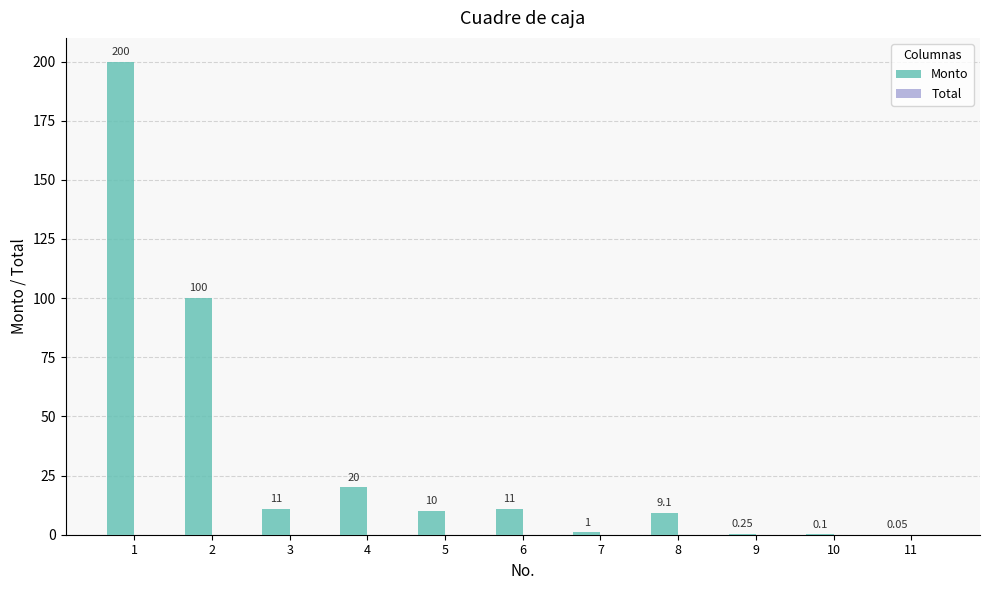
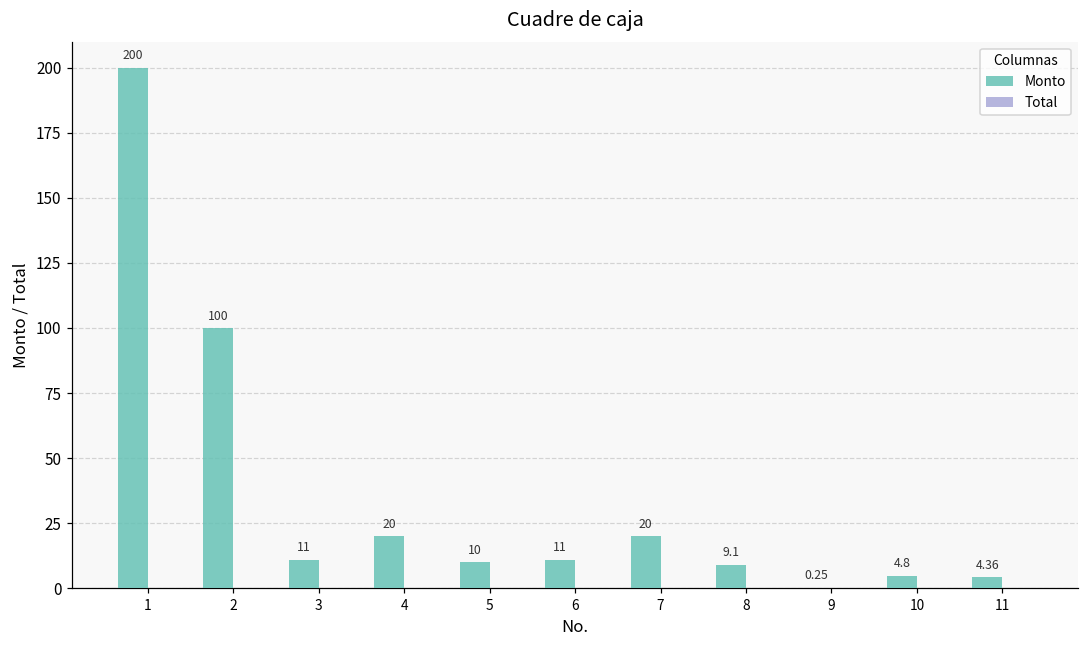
Monto, 7: 1 -> 20
Monto, 10: 0.1 -> 4.8
Monto, 11: 0.05 -> 4.36
